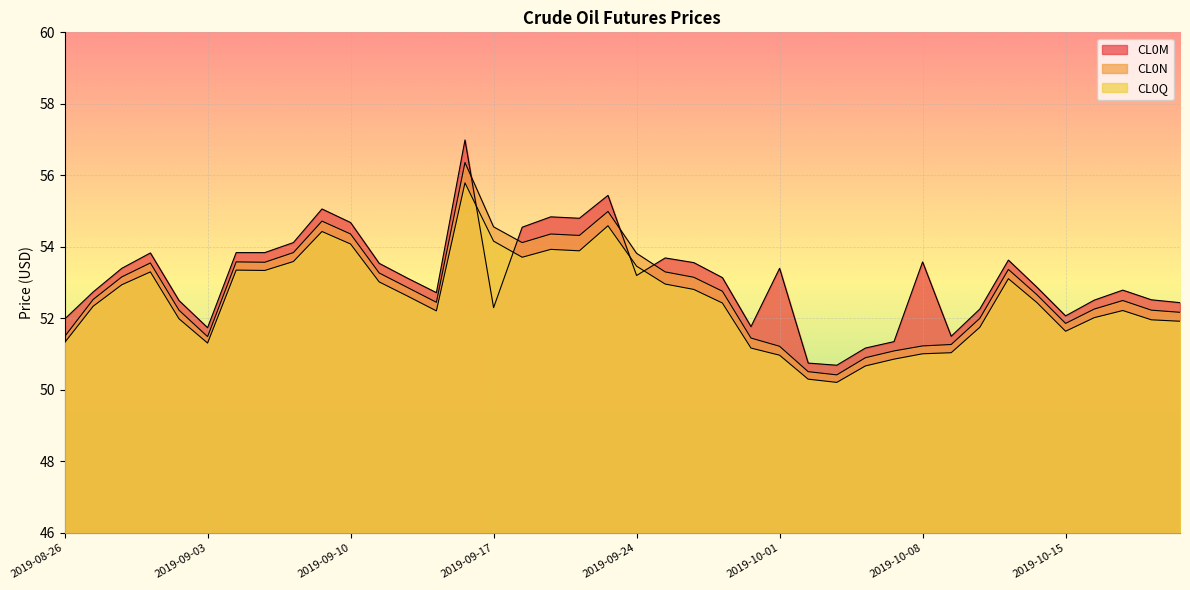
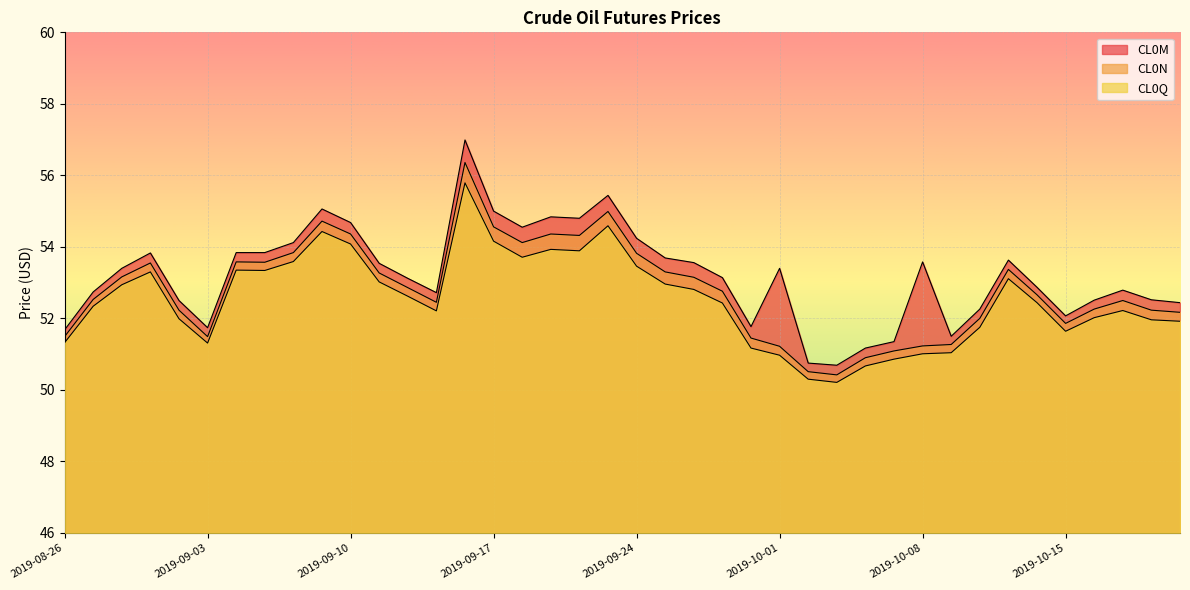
CL0M, 2019-08-26: 52.0 -> 51.7
CL0M, 2019-09-17: 52.3 -> 55.0
CL0M, 2019-09-24: 53.2 -> 54.2
